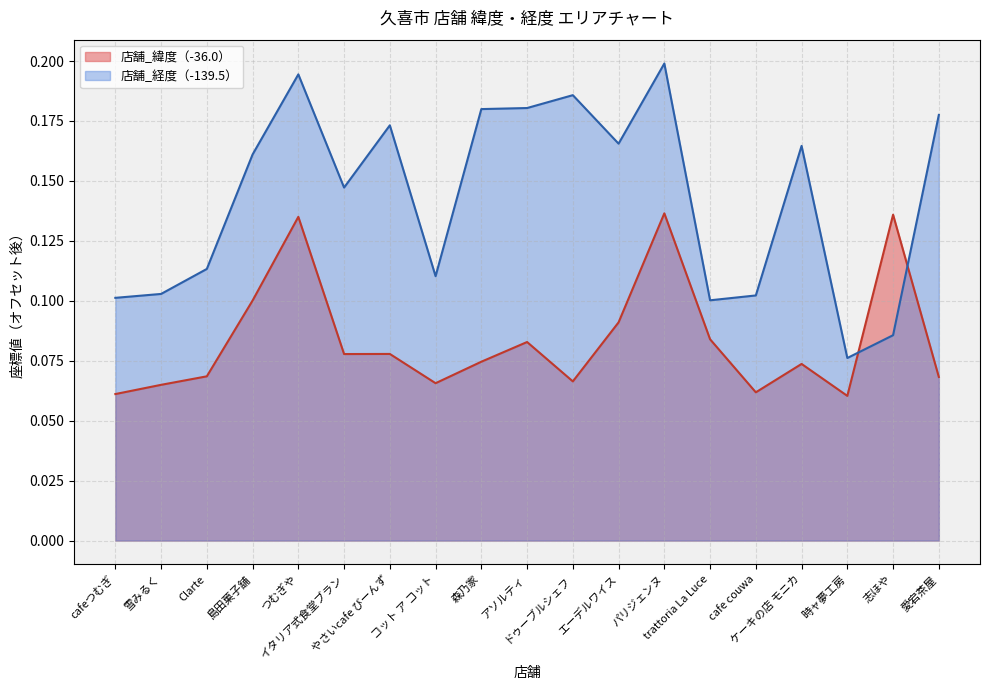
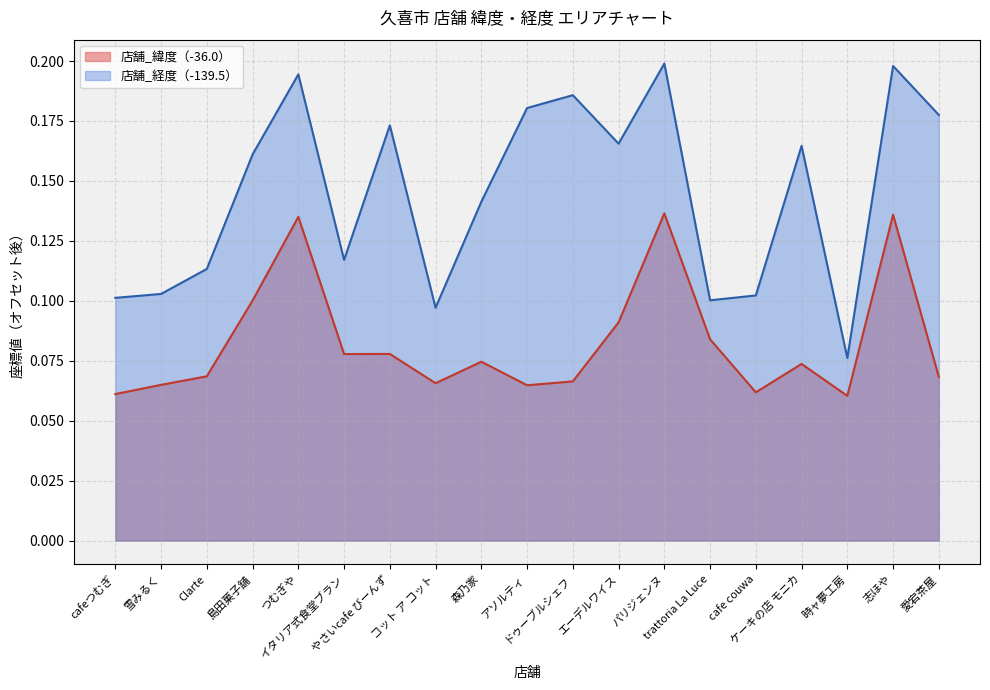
店舗_経度（-139.5）, イタリア式食堂ブラン: 0.147 -> 0.117
店舗_経度（-139.5）, コット ア コット: 0.110 -> 0.097
店舗_経度（-139.5）, 森乃家: 0.180 -> 0.141
店舗_緯度（-36.0）, アソルティ: 0.083 -> 0.065
店舗_経度（-139.5）, 志ほや: 0.086 -> 0.198
